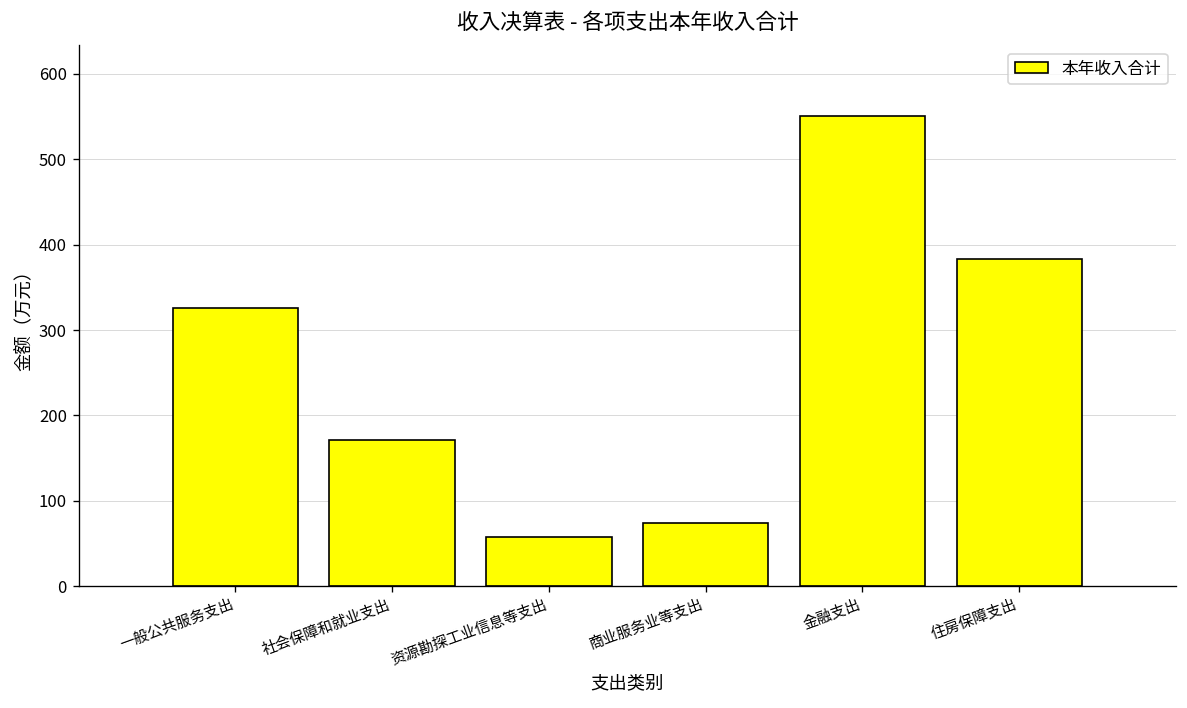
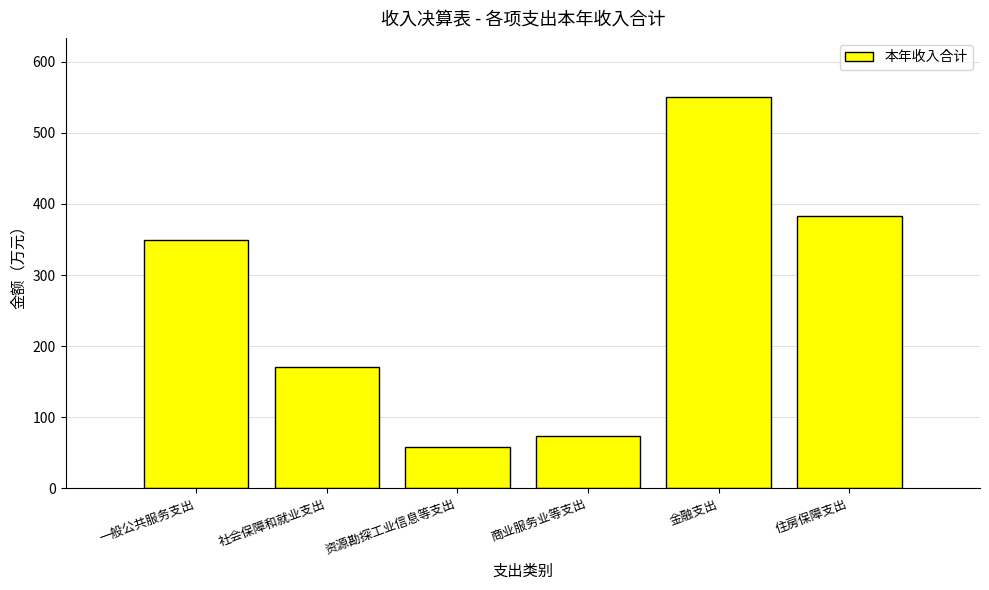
一般公共服务支出: 330 -> 350
